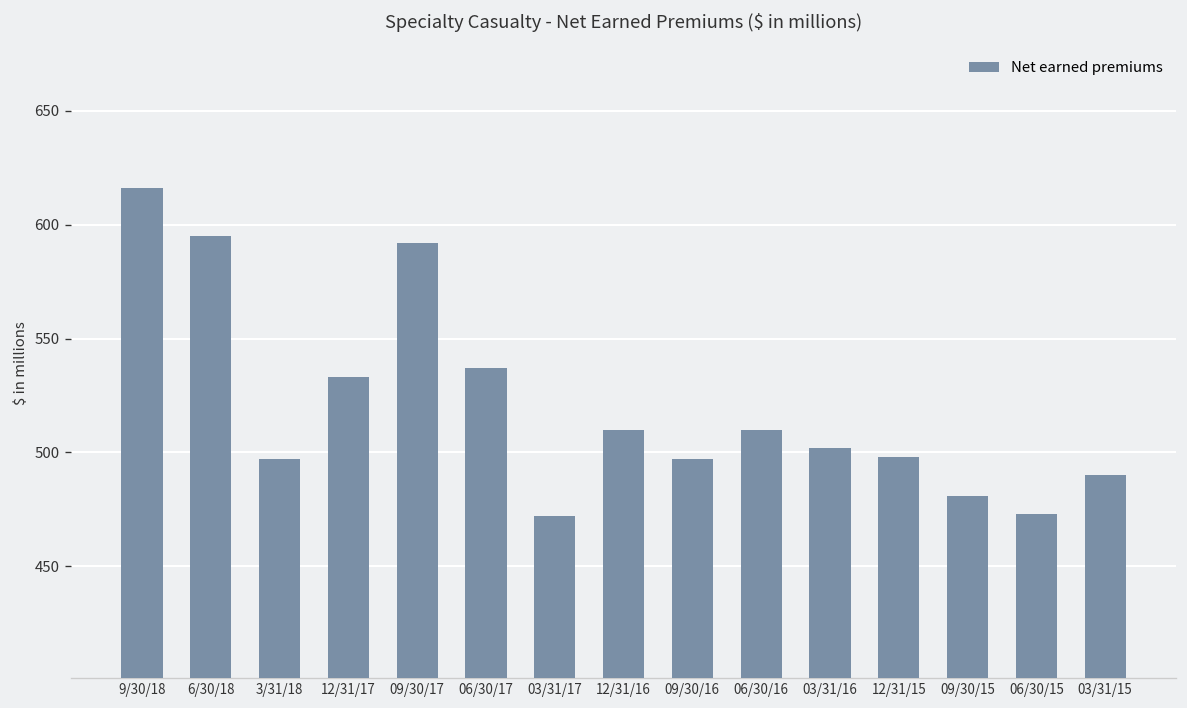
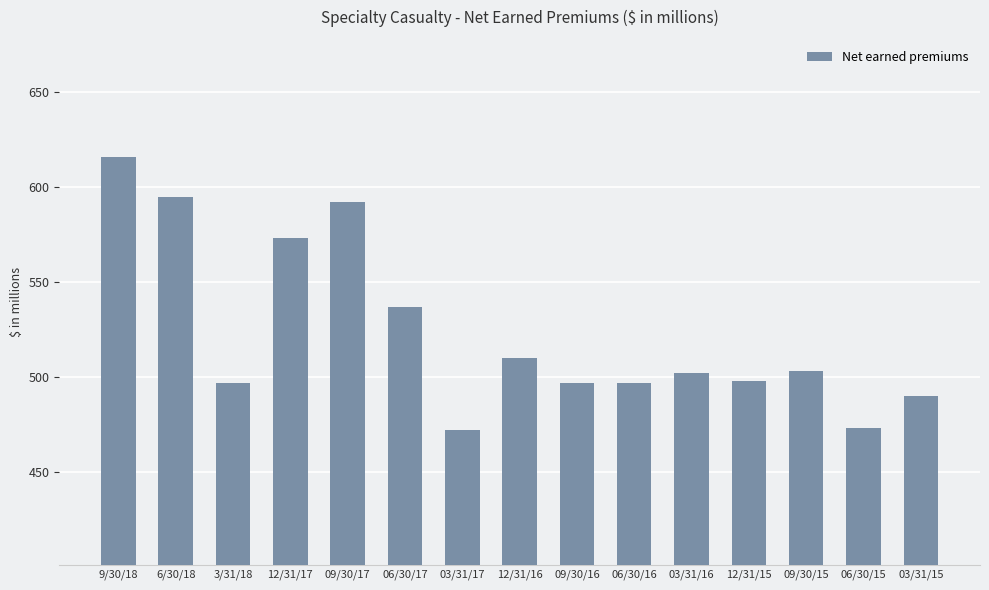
12/31/17: 533 -> 573
06/30/16: 510 -> 497
09/30/15: 481 -> 503
